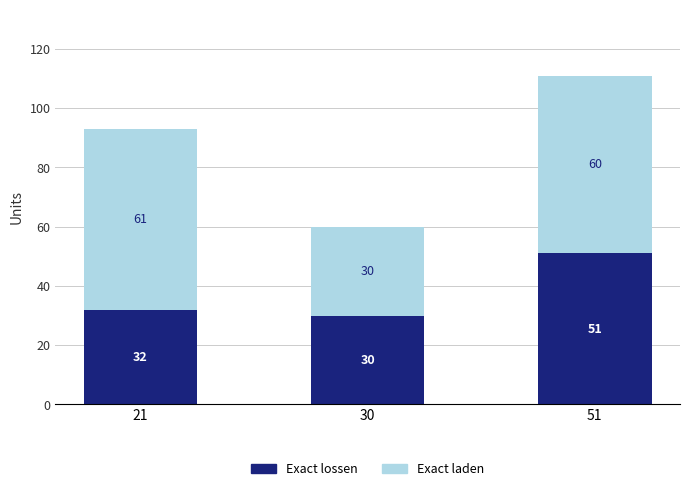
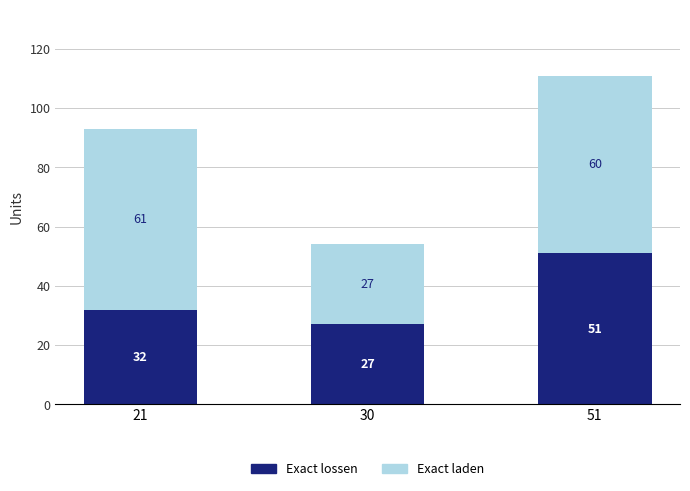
Exact lossen, 30: 30 -> 27
Exact laden, 30: 30 -> 27
